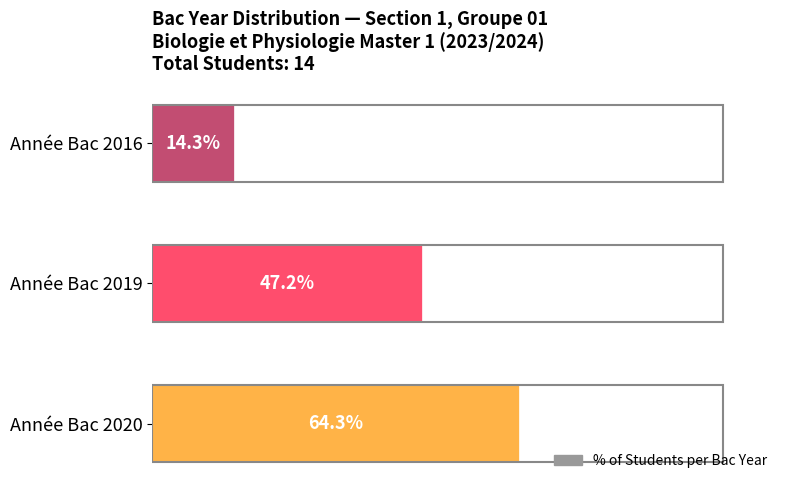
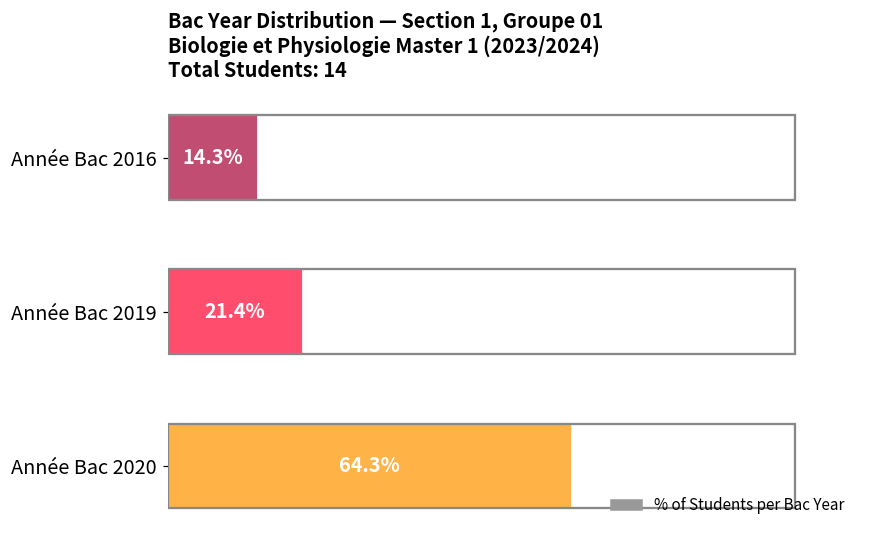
Année Bac 2019: 47.2% -> 21.4%
